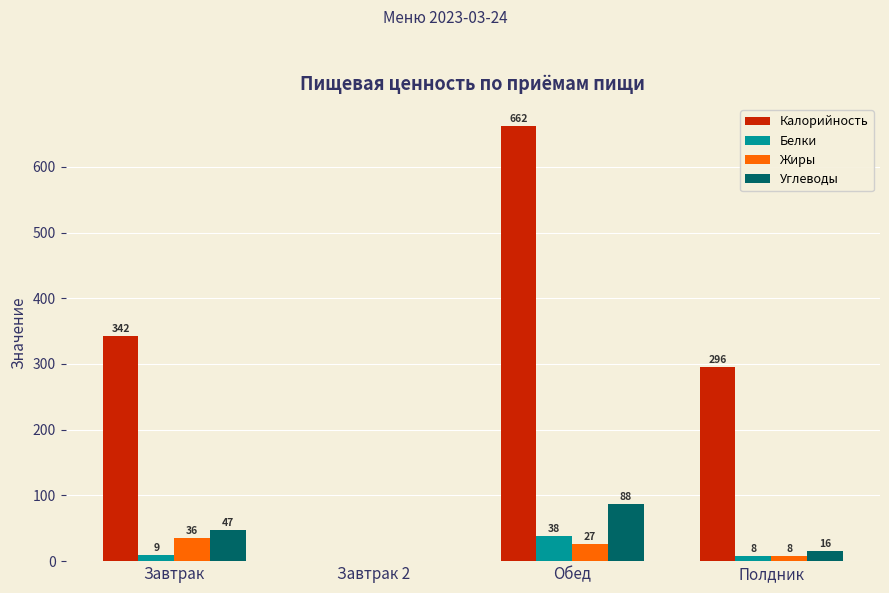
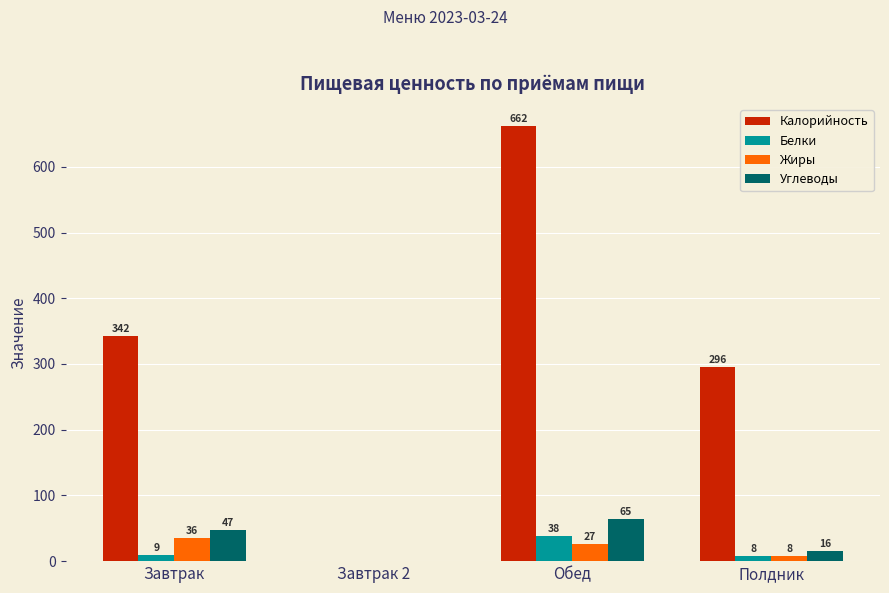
Углеводы, Обед: 88 -> 65
